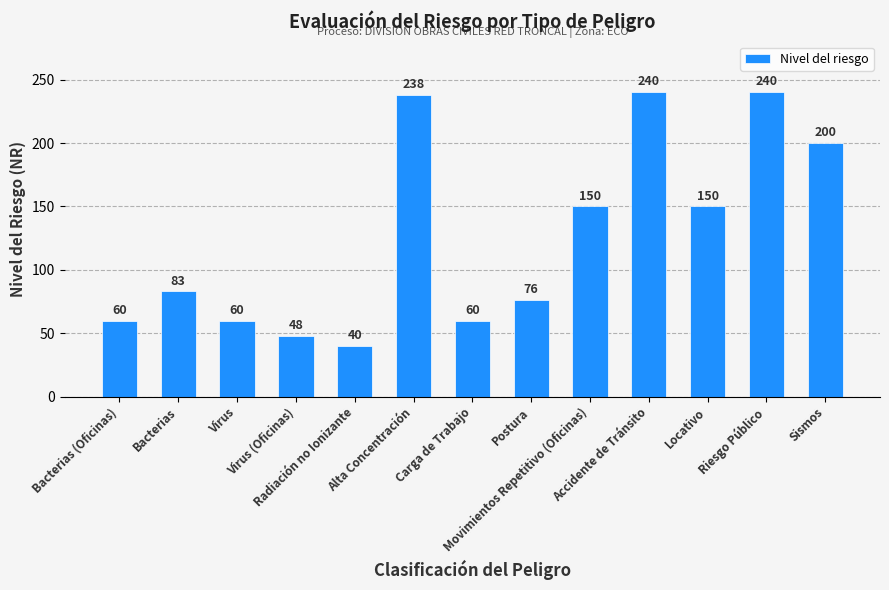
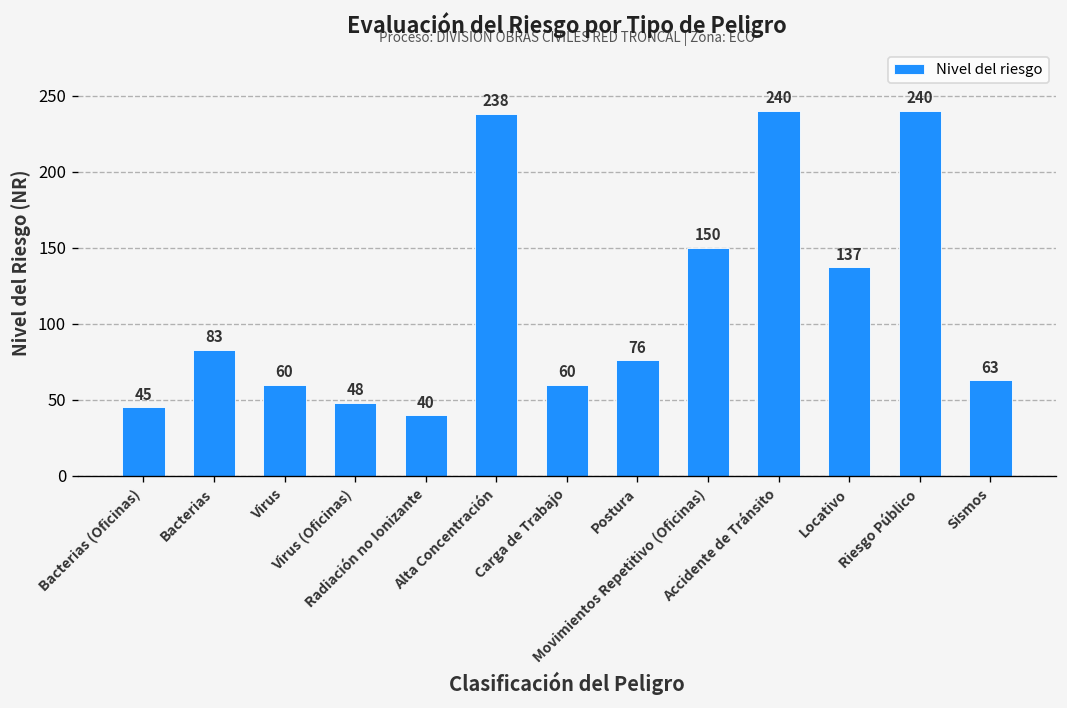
Bacterias (Oficinas): 60 -> 45
Locativo: 150 -> 137
Sismos: 200 -> 63
